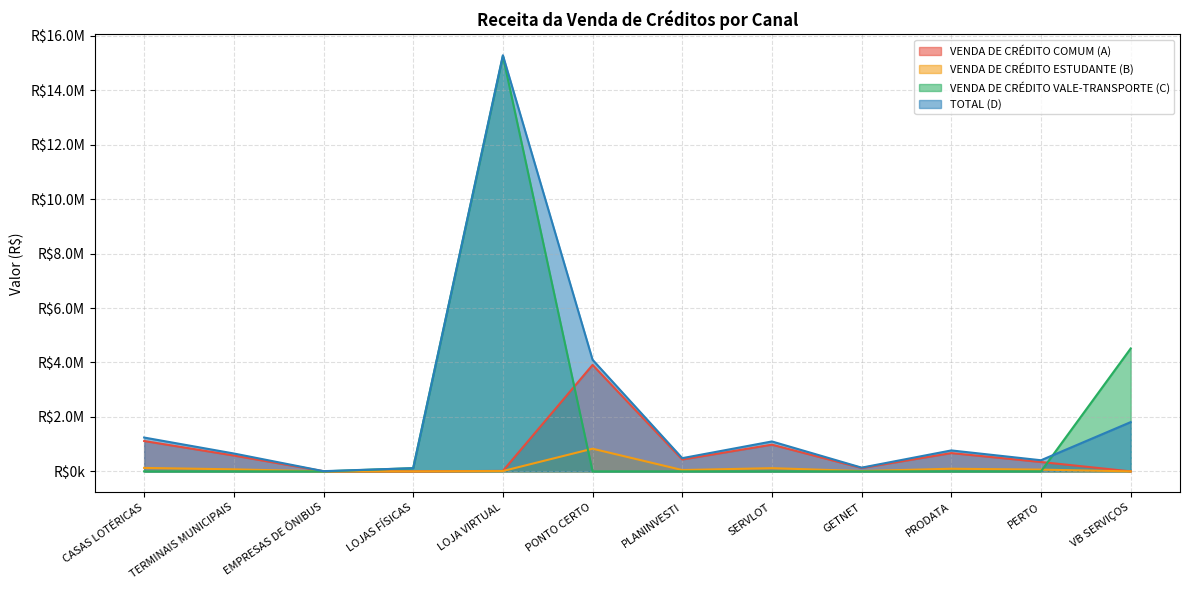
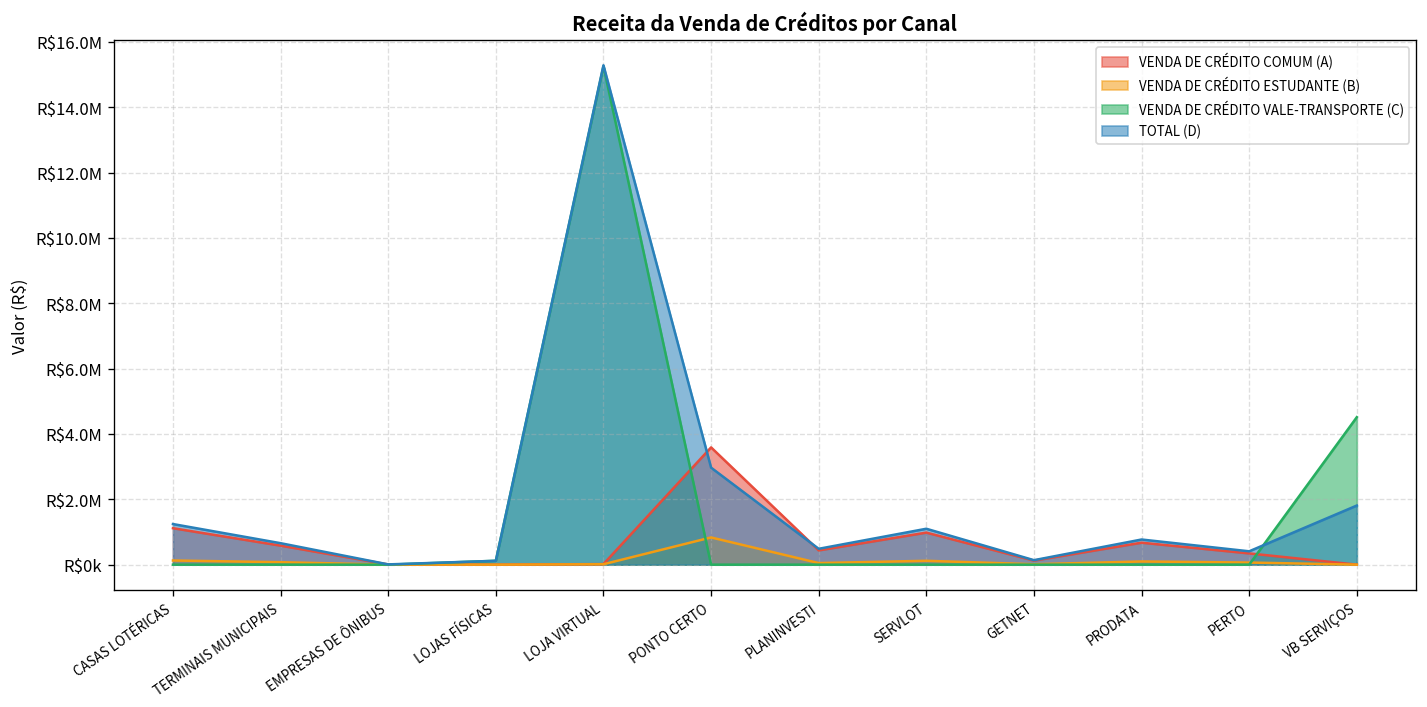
VENDA DE CRÉDITO COMUM (A), PONTO CERTO: R$3900000 -> R$3600000
TOTAL (D), PONTO CERTO: R$4100000 -> R$3000000
